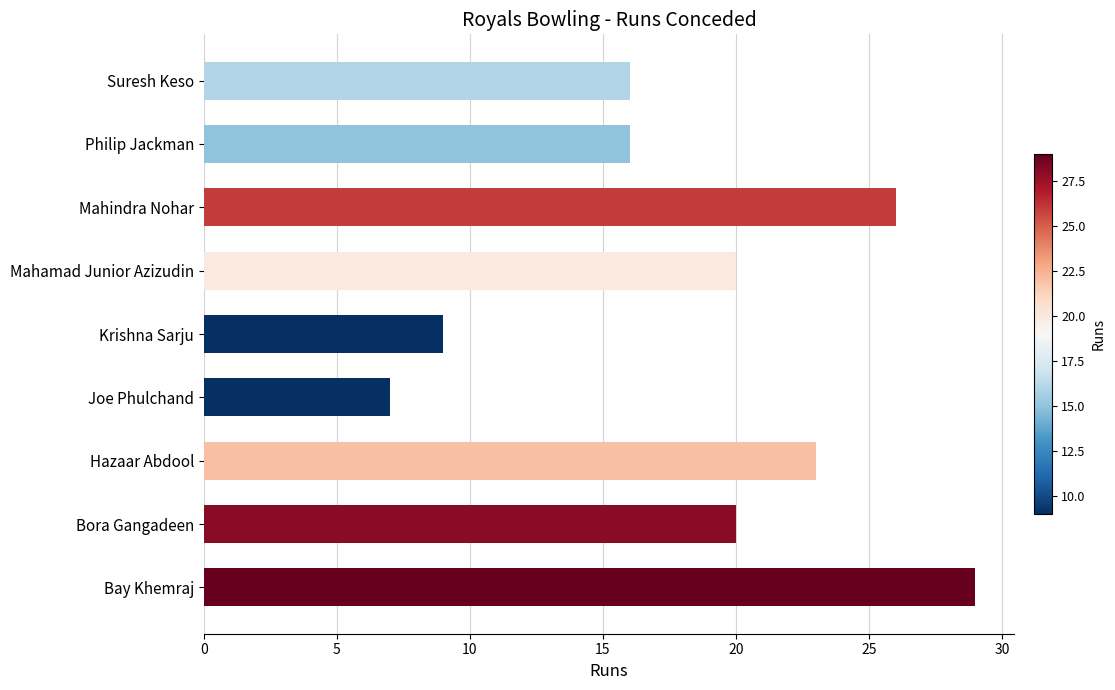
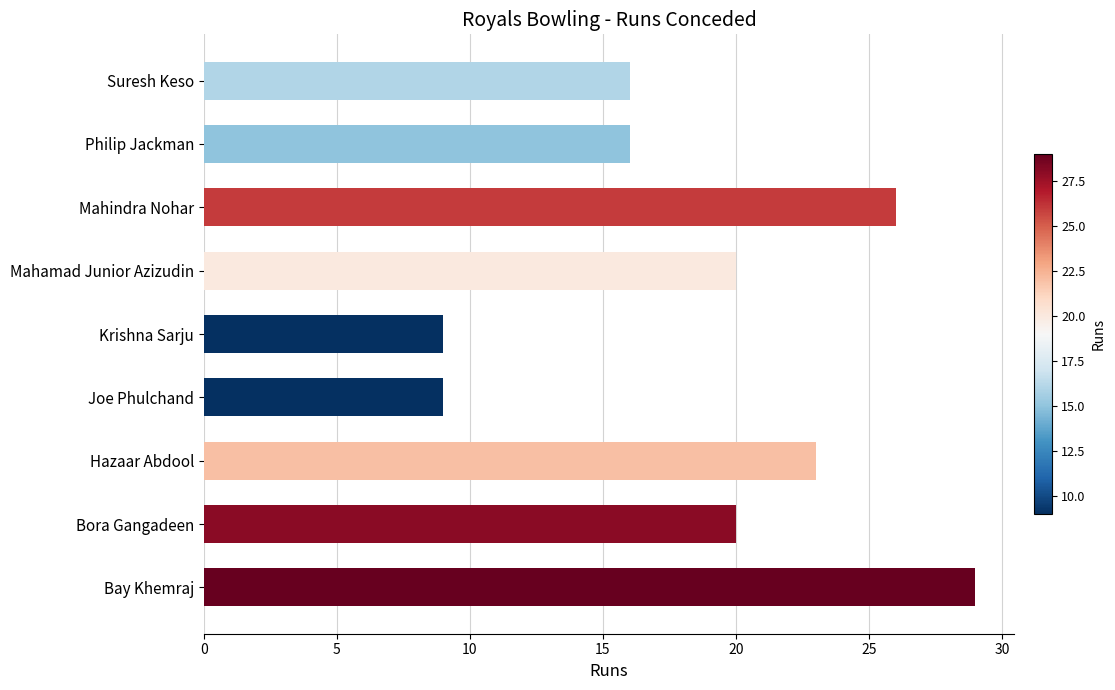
Joe Phulchand: 7 -> 9
